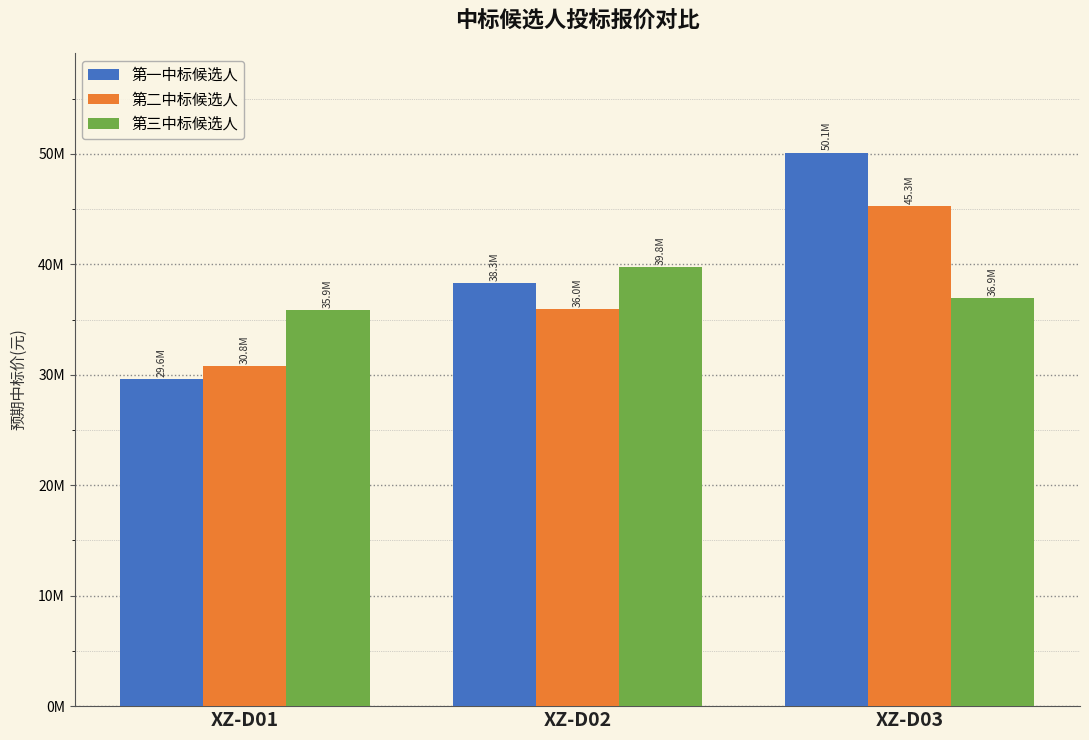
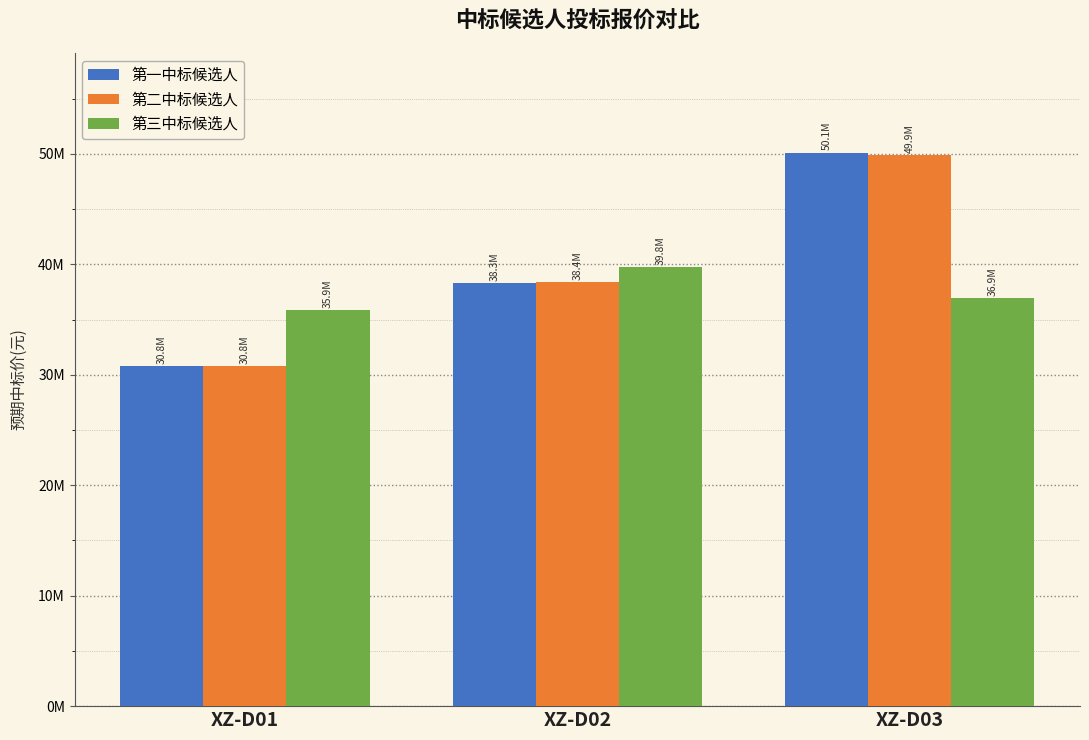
第一中标候选人, XZ-D01: 29.6M -> 30.8M
第二中标候选人, XZ-D02: 36.0M -> 38.4M
第二中标候选人, XZ-D03: 45.3M -> 49.9M
